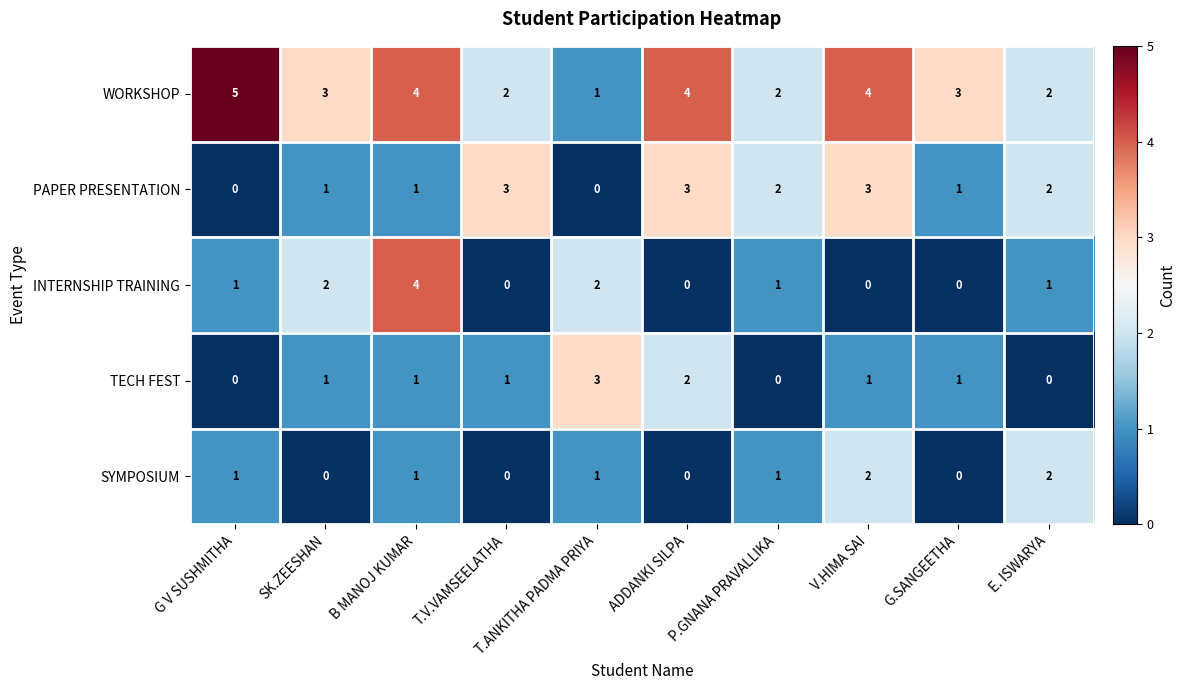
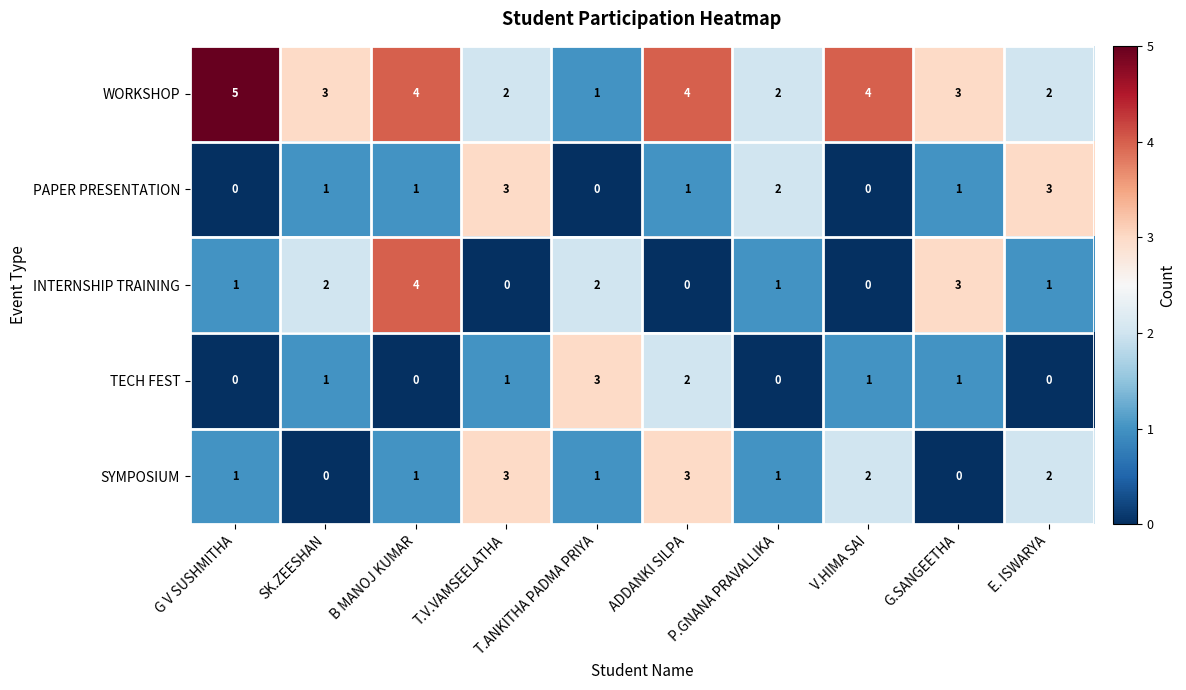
PAPER PRESENTATION, ADDANKI SILPA: 3 -> 1
PAPER PRESENTATION, V.HIMA SAI: 3 -> 0
PAPER PRESENTATION, E. ISWARYA: 2 -> 3
INTERNSHIP TRAINING, G.SANGEETHA: 0 -> 3
TECH FEST, B MANOJ KUMAR: 1 -> 0
SYMPOSIUM, T.V.VAMSEELATHA: 0 -> 3
SYMPOSIUM, ADDANKI SILPA: 0 -> 3
